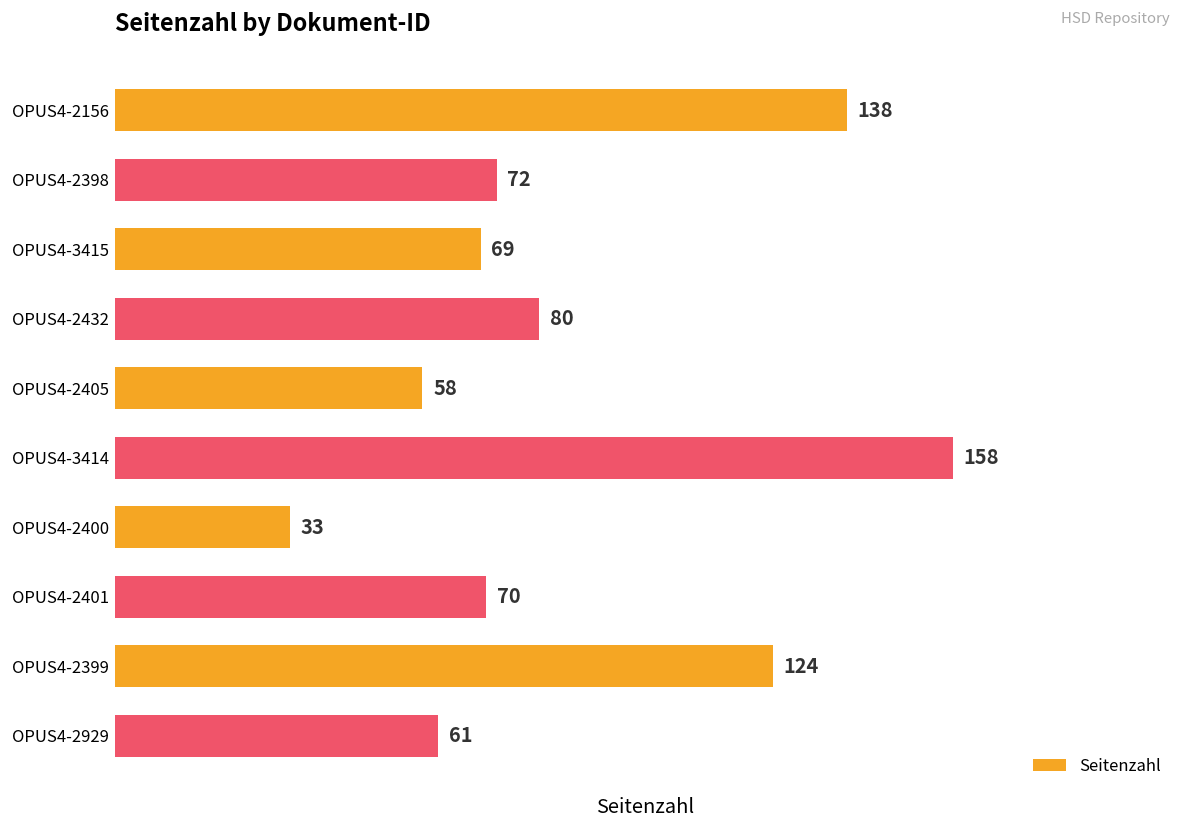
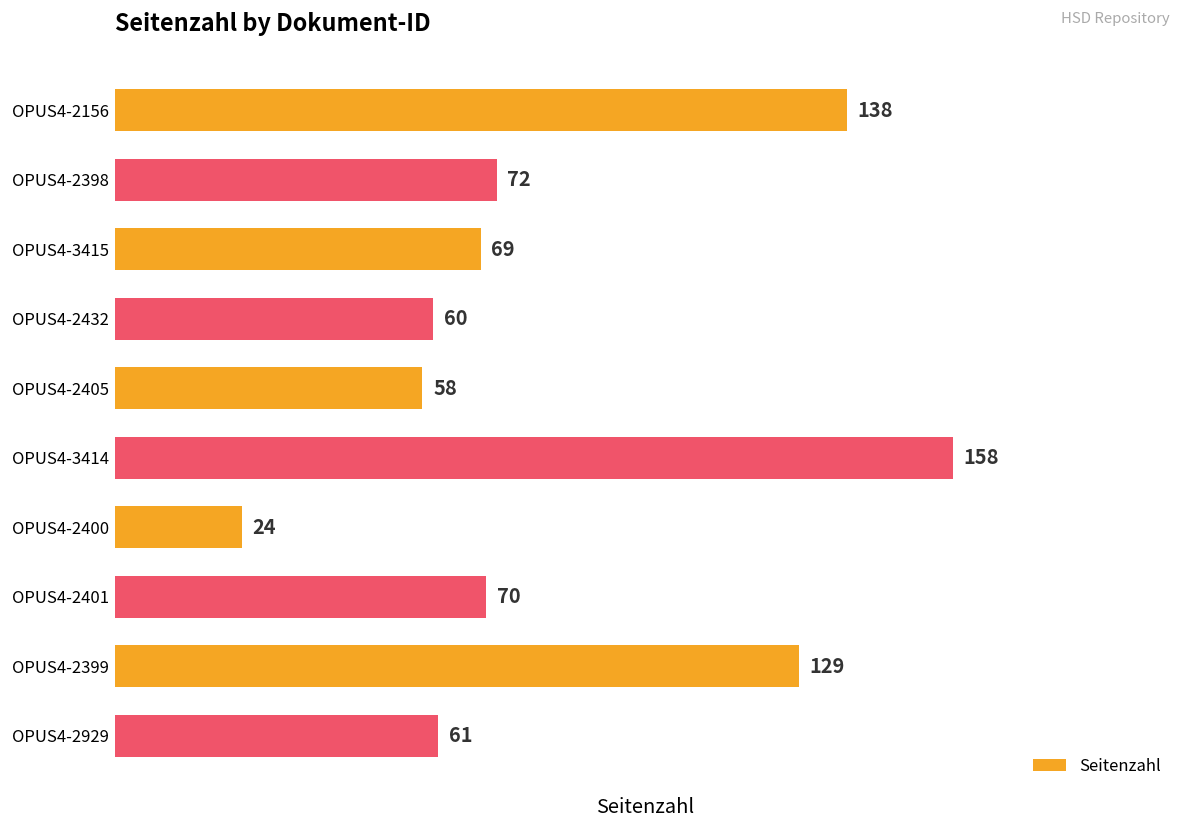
OPUS4-2432: 80 -> 60
OPUS4-2400: 33 -> 24
OPUS4-2399: 124 -> 129
